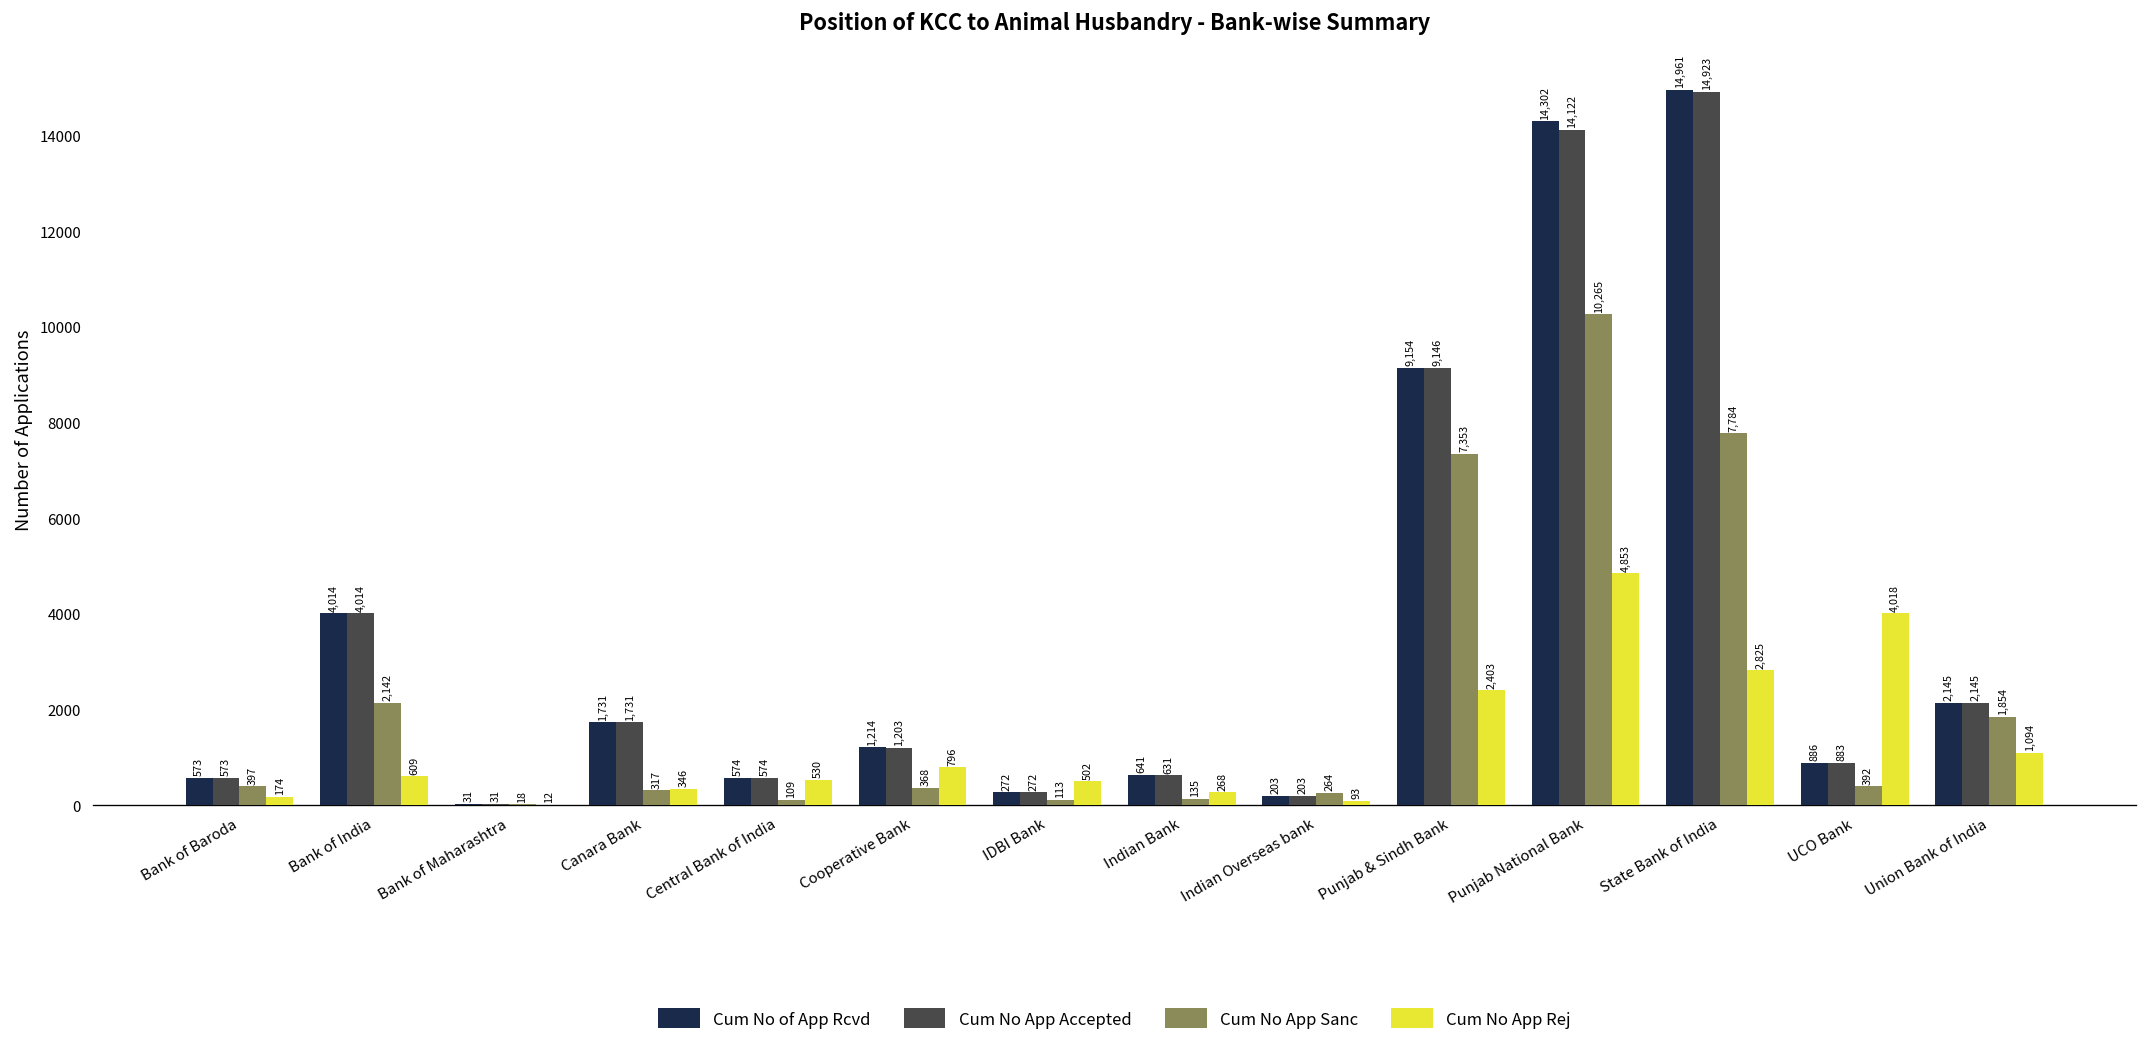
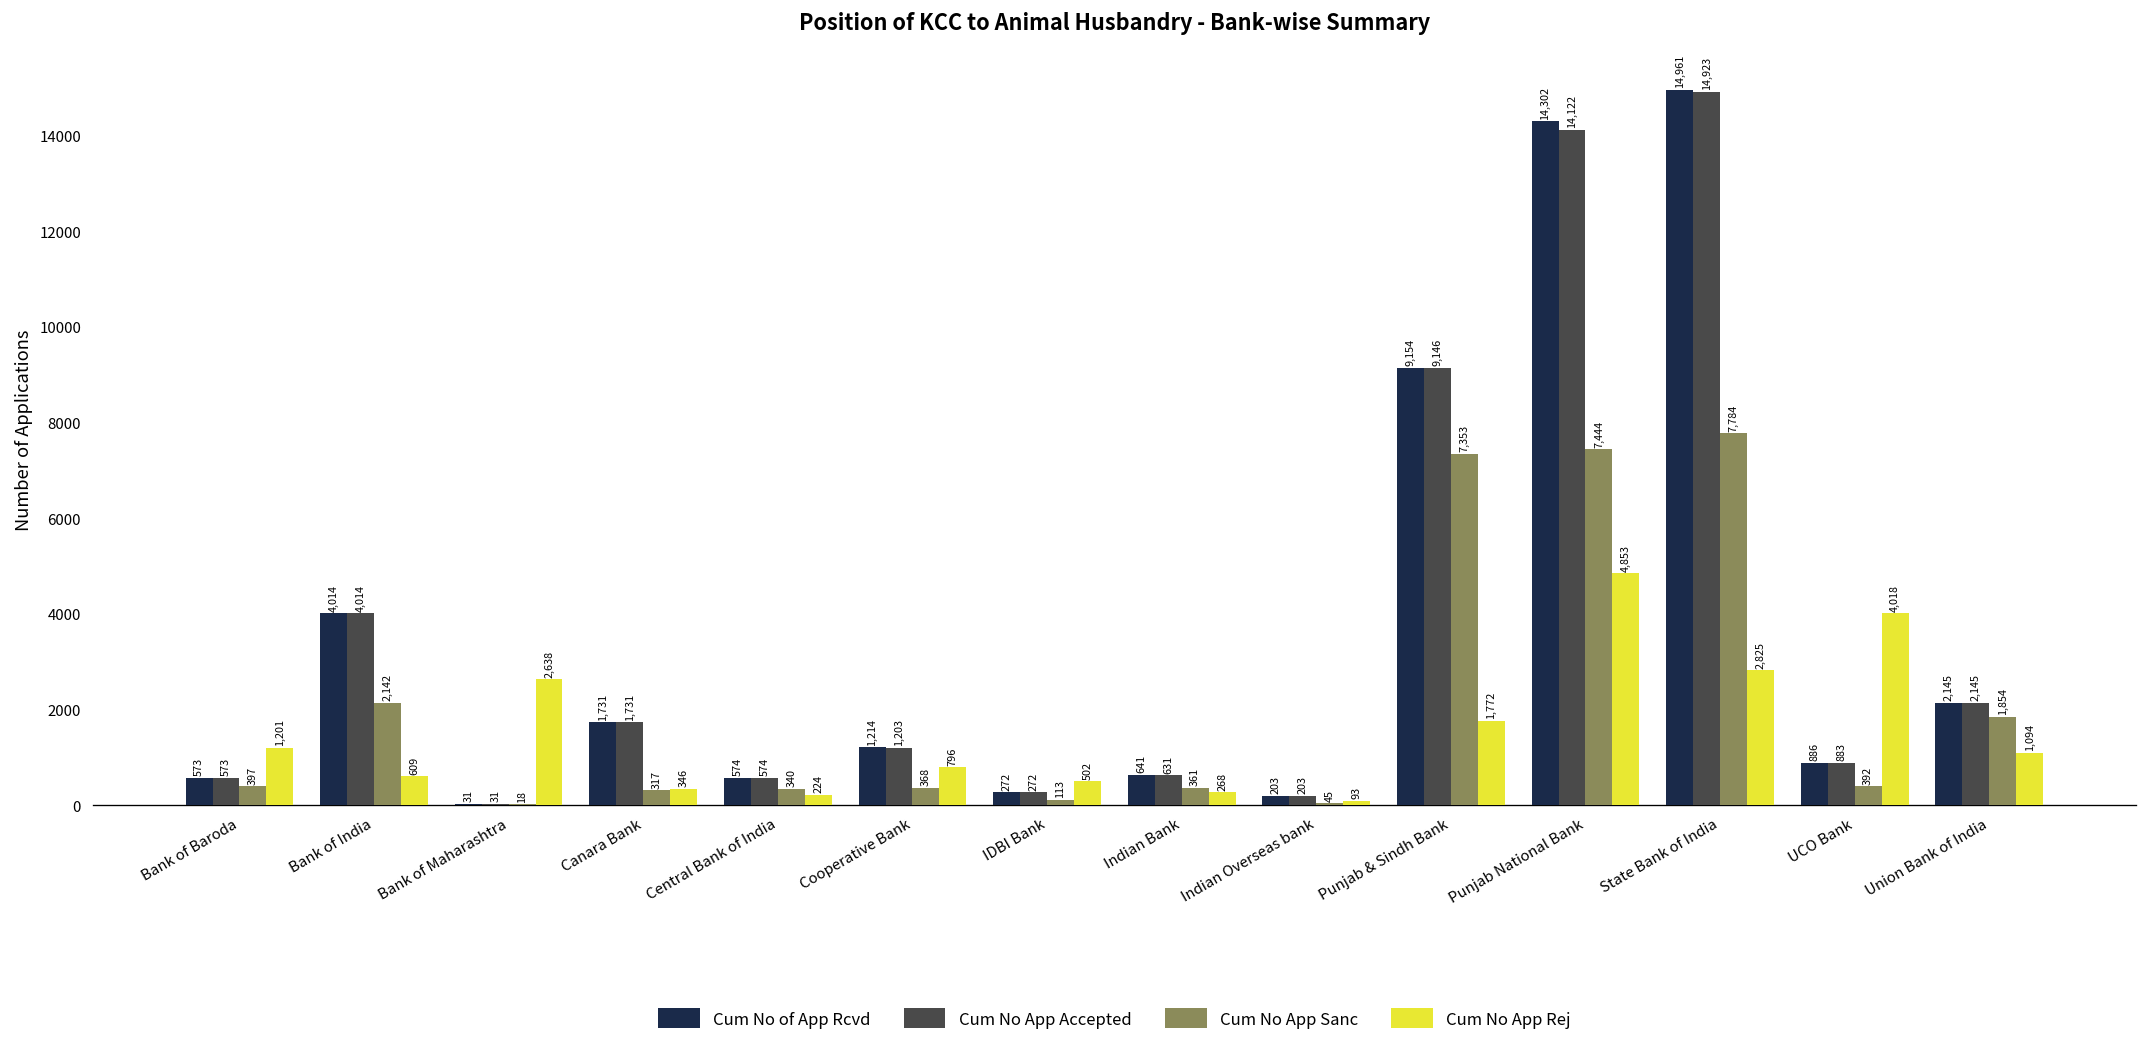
Cum No App Rej, Bank of Baroda: 174 -> 1,201
Cum No App Rej, Bank of Maharashtra: 12 -> 2,638
Cum No App Sanc, Central Bank of India: 109 -> 340
Cum No App Rej, Central Bank of India: 530 -> 224
Cum No App Sanc, Indian Bank: 135 -> 361
Cum No App Sanc, Indian Overseas bank: 264 -> 45
Cum No App Rej, Punjab & Sindh Bank: 2,403 -> 1,772
Cum No App Sanc, Punjab National Bank: 10,265 -> 7,444
